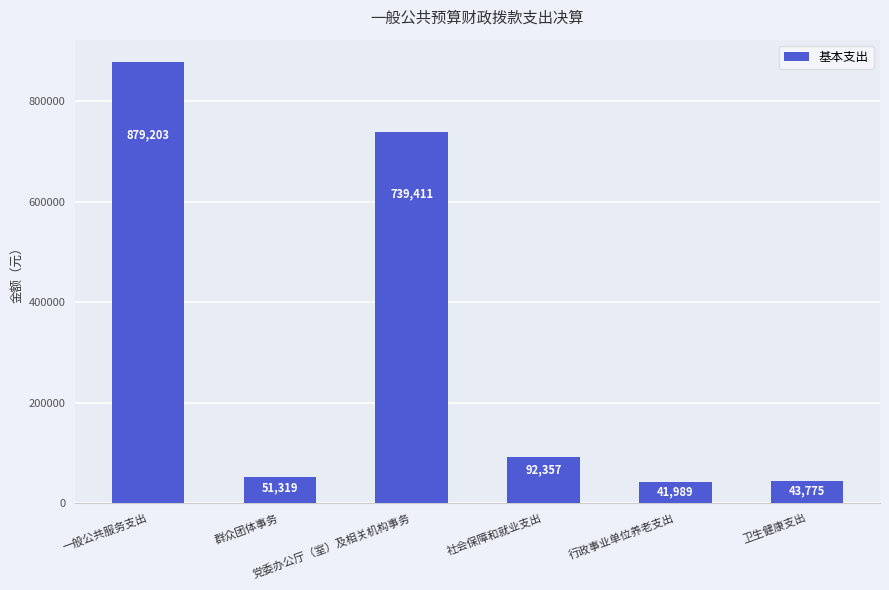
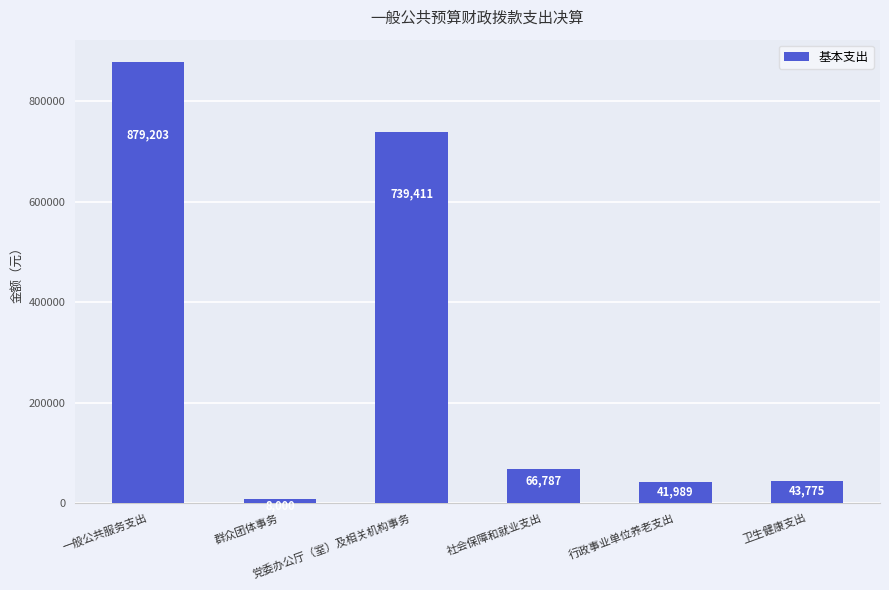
群众团体事务: 50000 -> 10000
社会保障和就业支出: 92,357 -> 66,787
